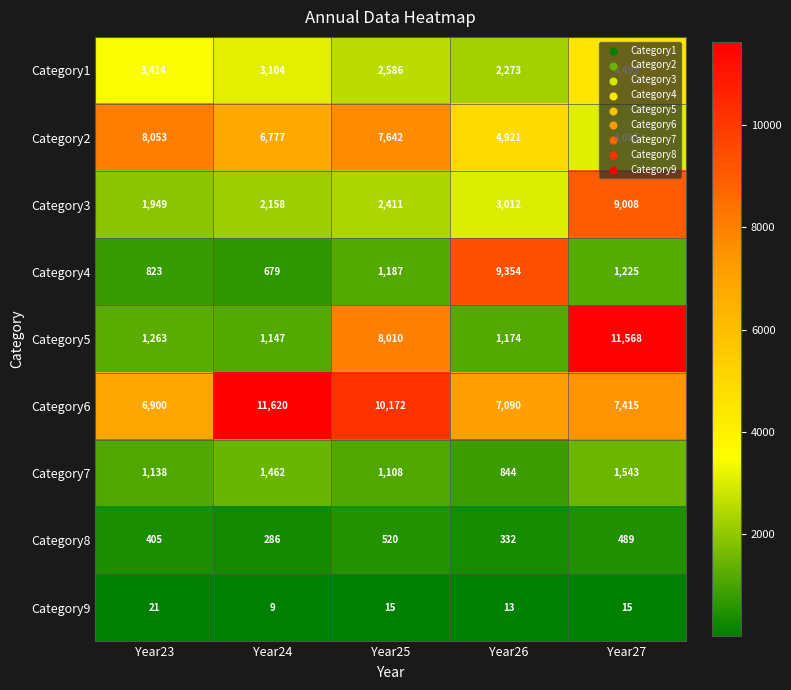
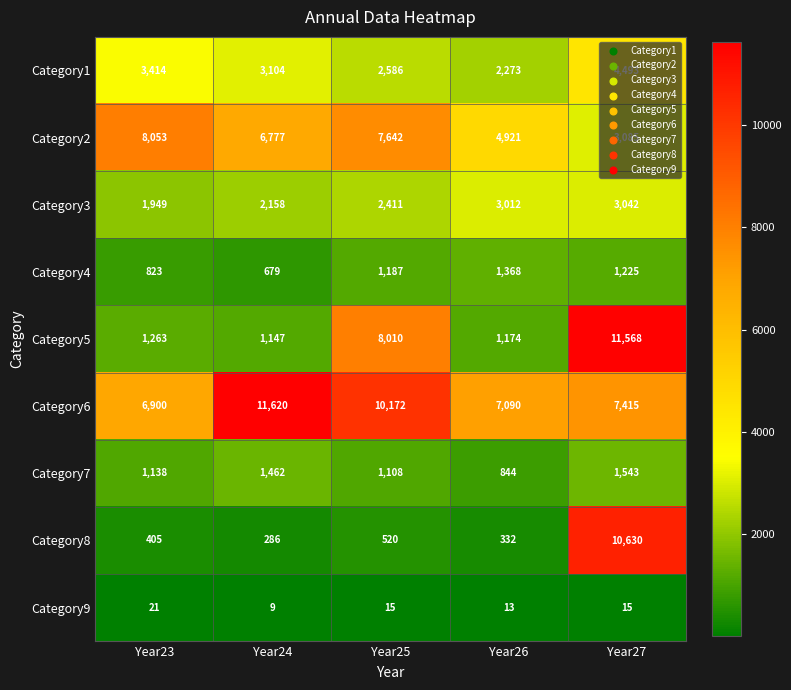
Category3, Year27: 9,008 -> 3,042
Category4, Year26: 9,354 -> 1,368
Category8, Year27: 489 -> 10,630
